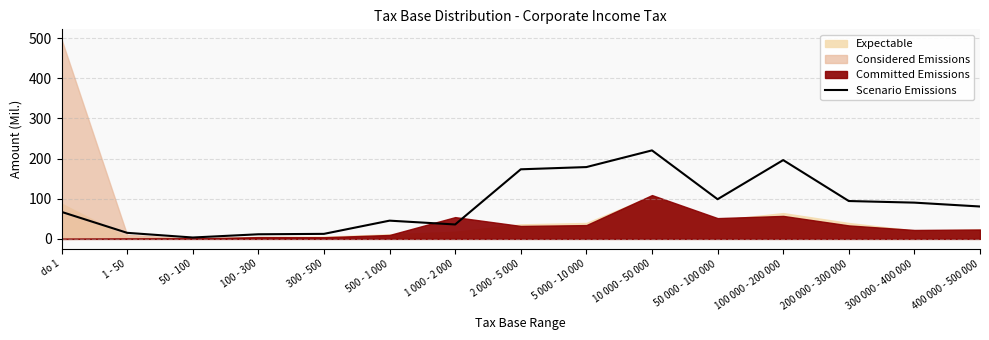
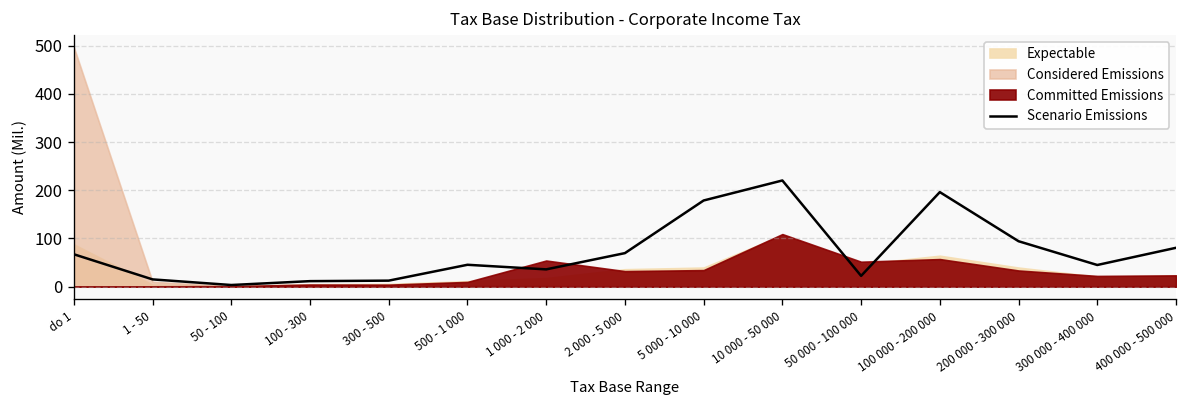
Scenario Emissions, 2 000 - 5 000: 170 -> 70
Scenario Emissions, 50 000 - 100 000: 100 -> 20
Scenario Emissions, 300 000 - 400 000: 90 -> 40
